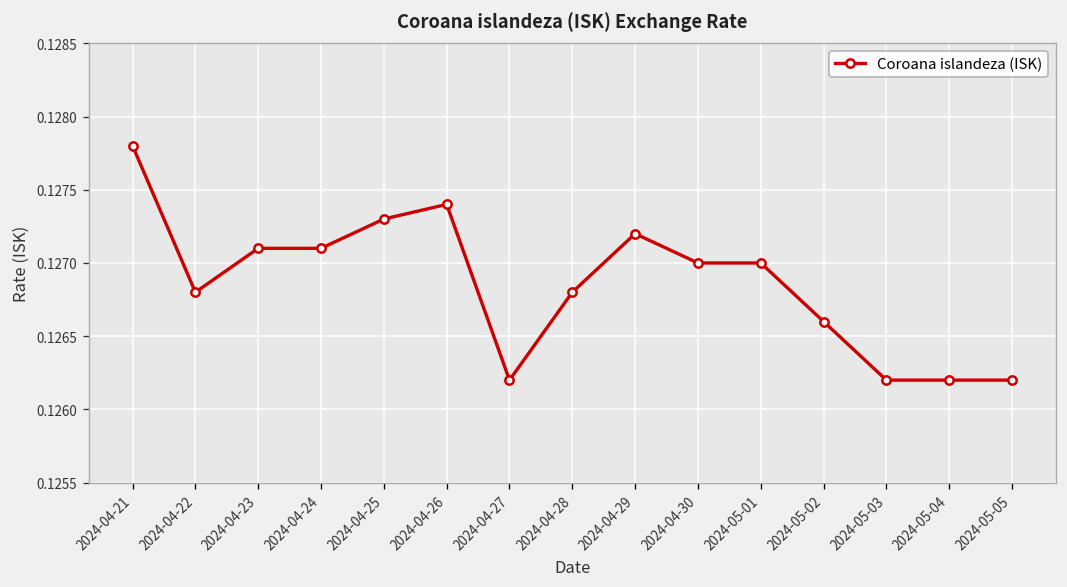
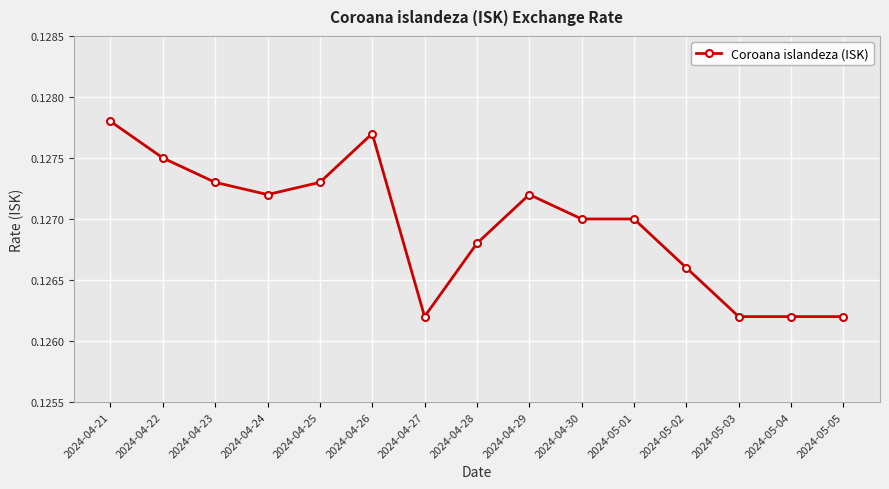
2024-04-22: 0.1268 -> 0.1275
2024-04-23: 0.1271 -> 0.1273
2024-04-24: 0.1271 -> 0.1272
2024-04-26: 0.1274 -> 0.1277
